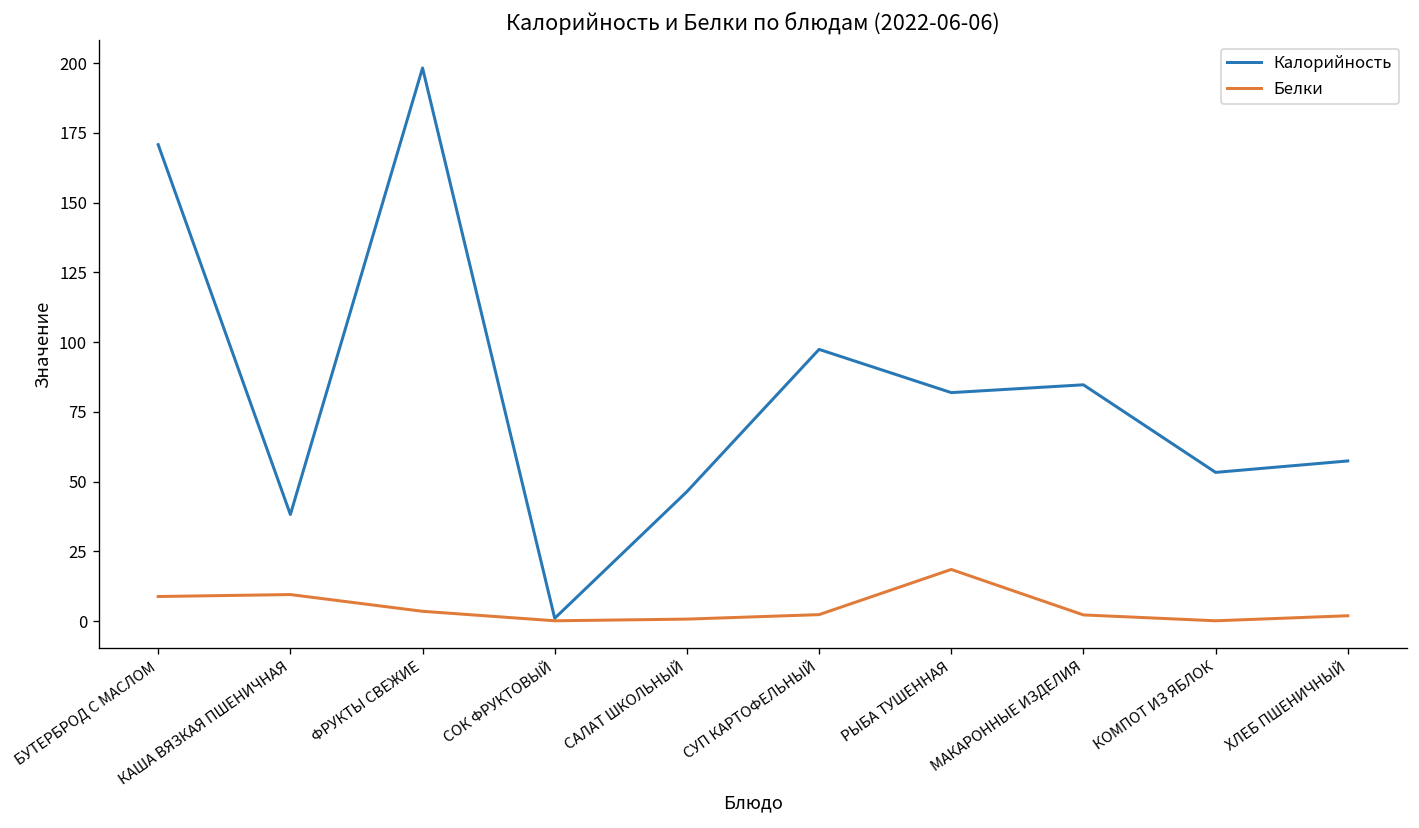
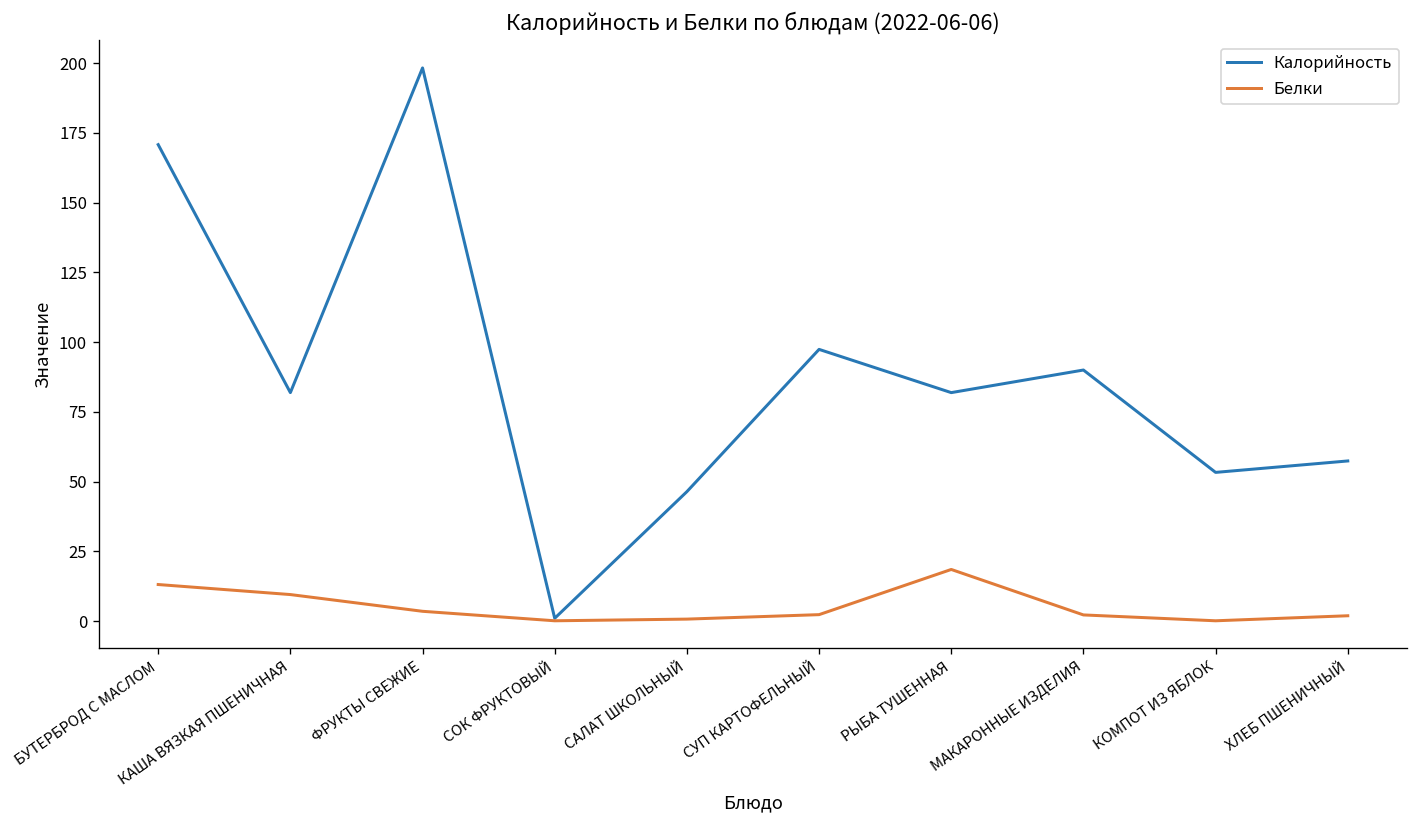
Белки, БУТЕРБРОД С МАСЛОМ: 9 -> 13
Калорийность, КАША ВЯЗКАЯ ПШЕНИЧНАЯ: 38 -> 82
Калорийность, МАКАРОННЫЕ ИЗДЕЛИЯ: 85 -> 90
